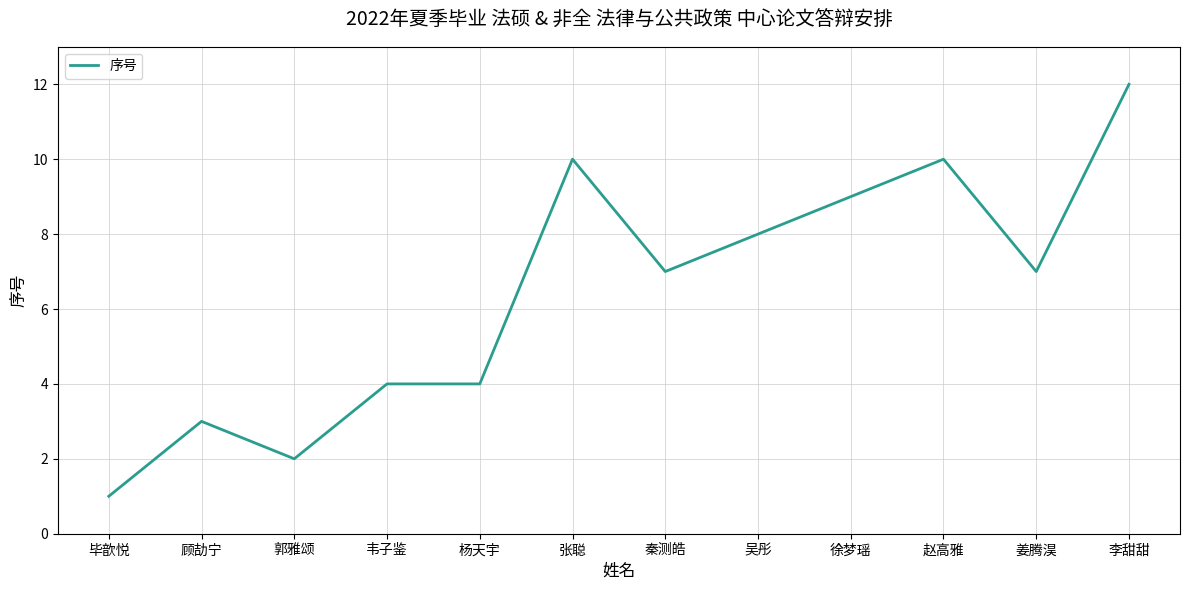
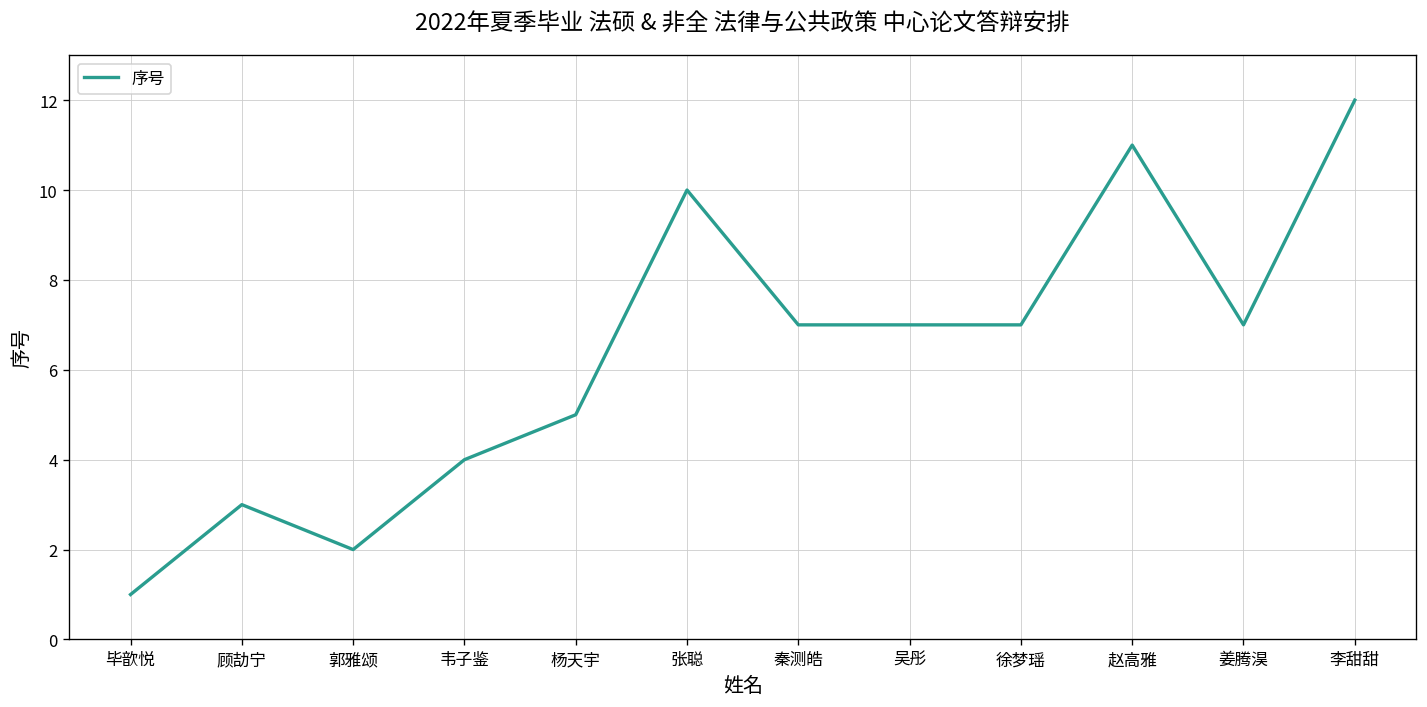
杨天宇: 4 -> 5
吴彤: 8 -> 7
徐梦瑶: 9 -> 7
赵高雅: 10 -> 11
